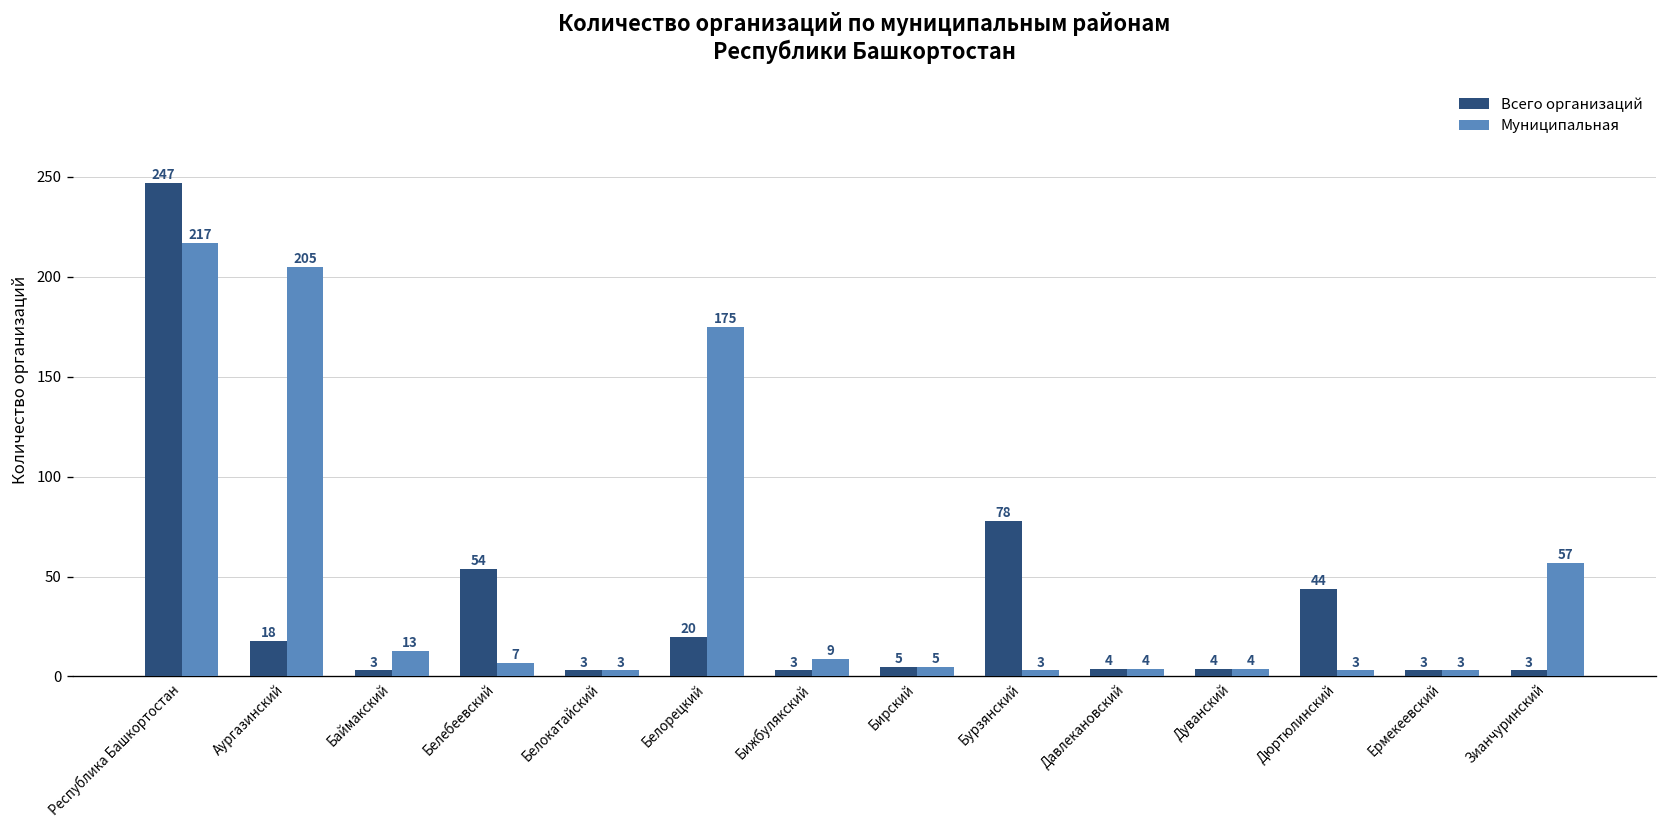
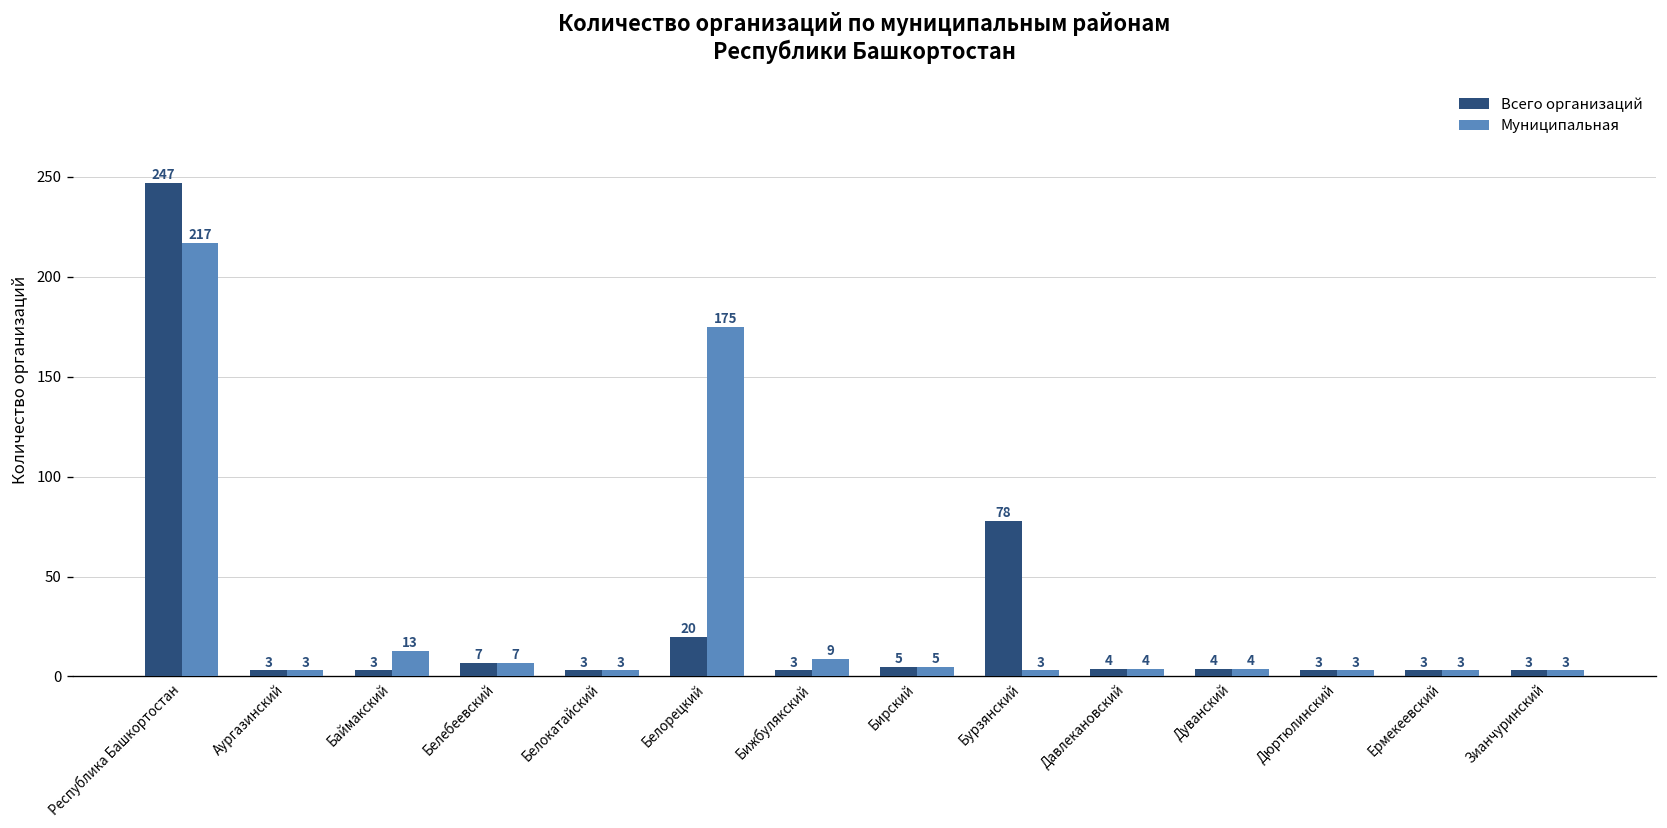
Всего организаций, Аургазинский: 18 -> 3
Муниципальная, Аургазинский: 205 -> 3
Всего организаций, Белебеевский: 54 -> 7
Всего организаций, Дюртюлинский: 44 -> 3
Муниципальная, Зианчуринский: 57 -> 3
